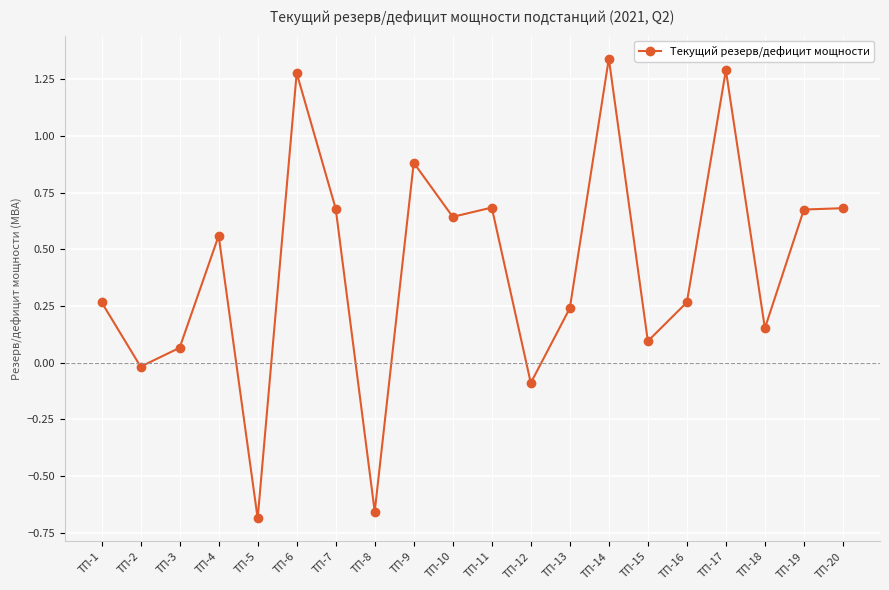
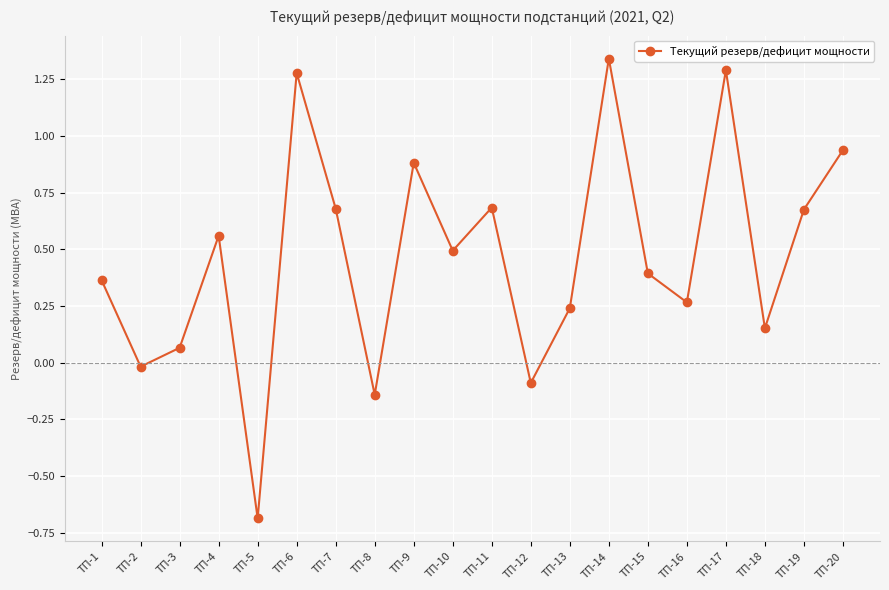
ТП-1: 0.27 -> 0.36
ТП-8: -0.66 -> -0.14
ТП-10: 0.64 -> 0.49
ТП-15: 0.10 -> 0.39
ТП-20: 0.68 -> 0.94
